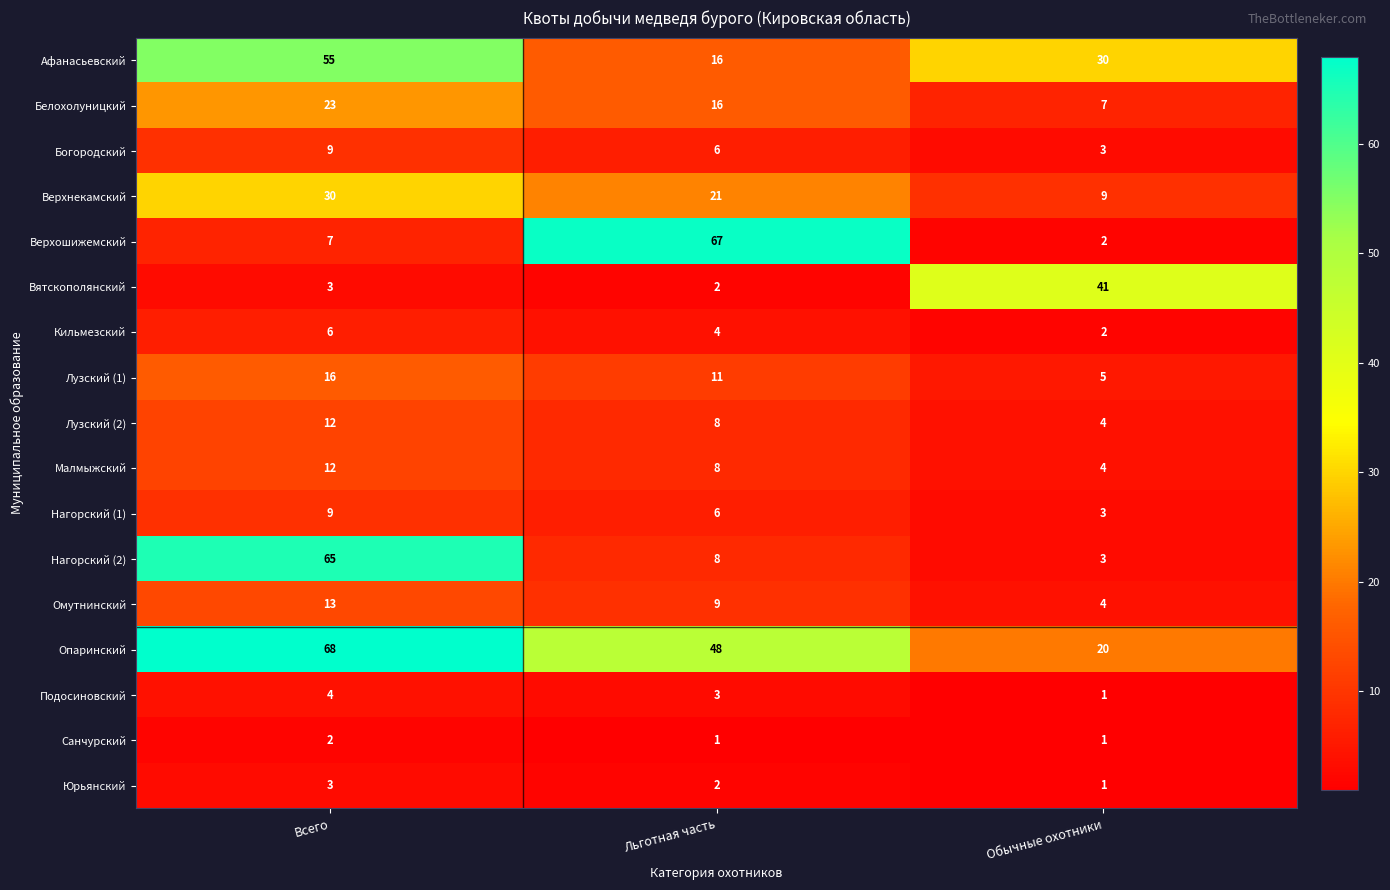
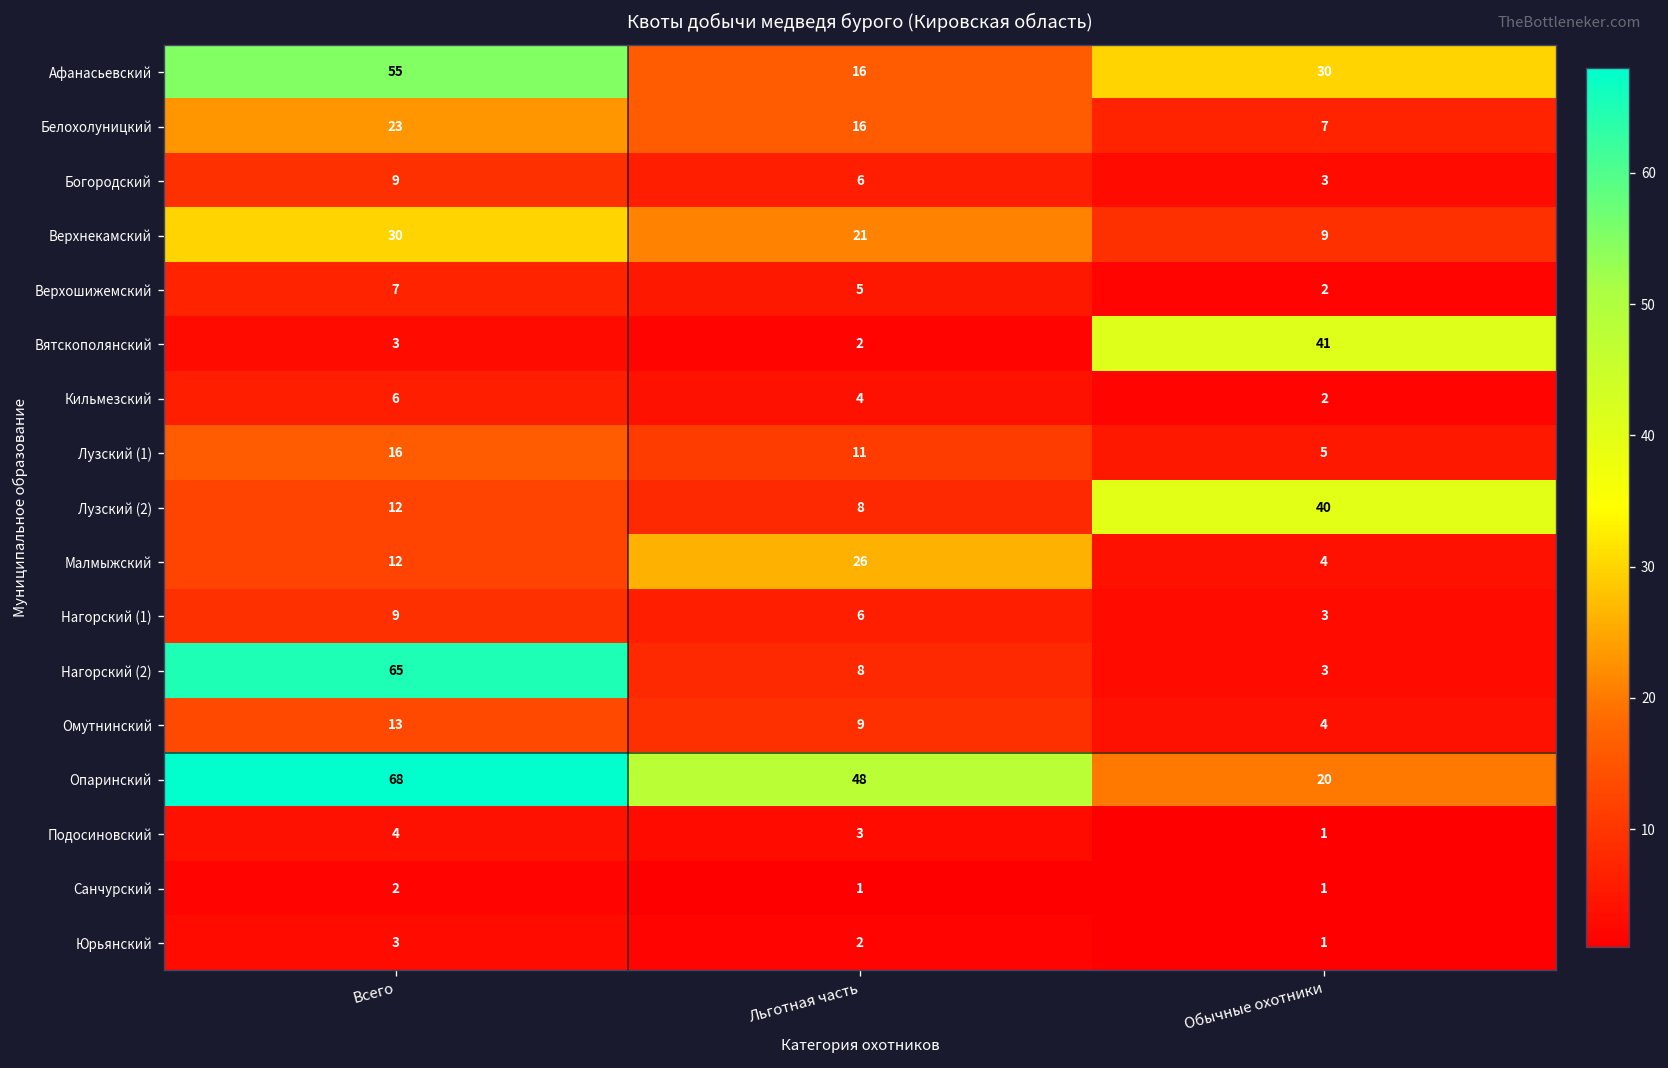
Верхошижемский, Льготная часть: 67 -> 5
Лузский (2), Обычные охотники: 4 -> 40
Малмыжский, Льготная часть: 8 -> 26
